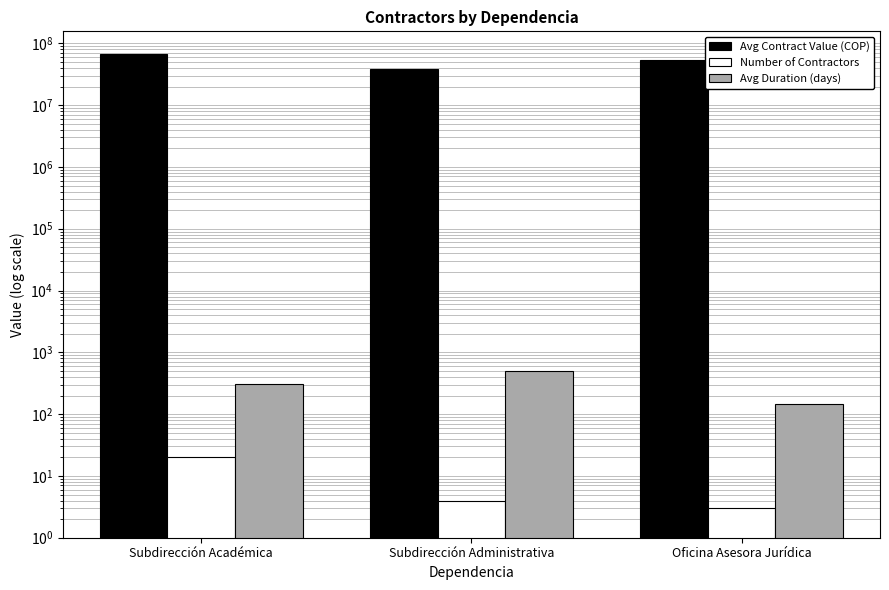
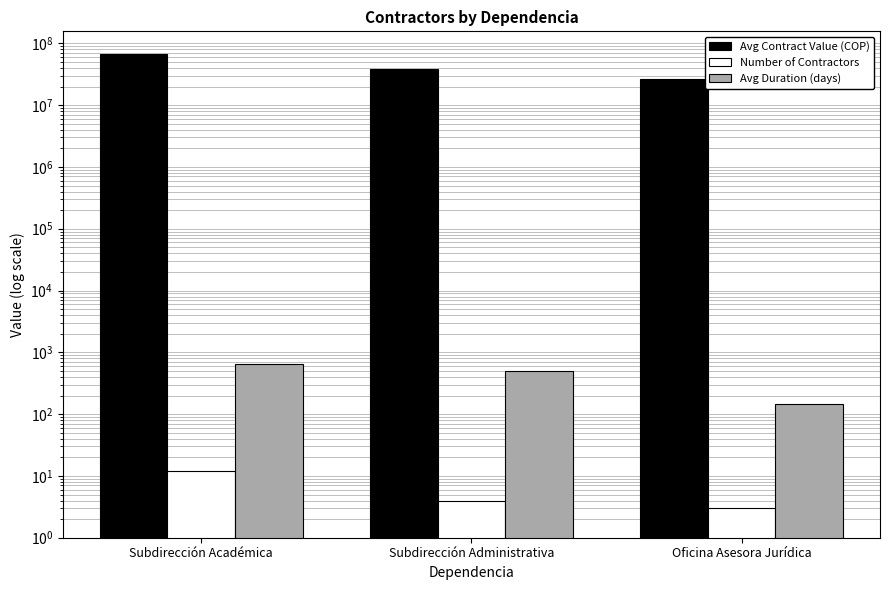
Number of Contractors, Subdirección Académica: 20 -> 12
Avg Duration (days), Subdirección Académica: 300 -> 700
Avg Contract Value (COP), Oficina Asesora Jurídica: 50000000 -> 26000000
